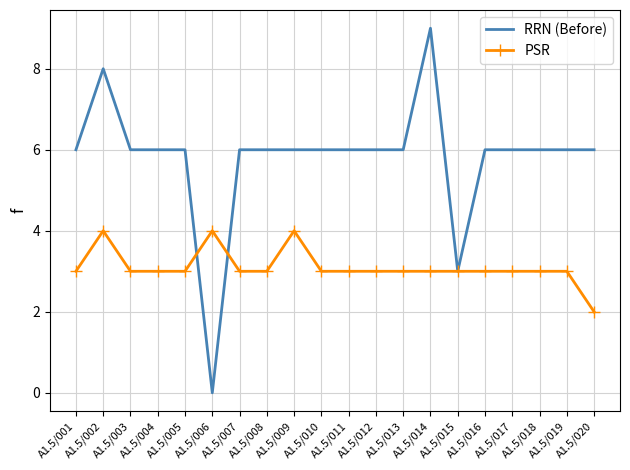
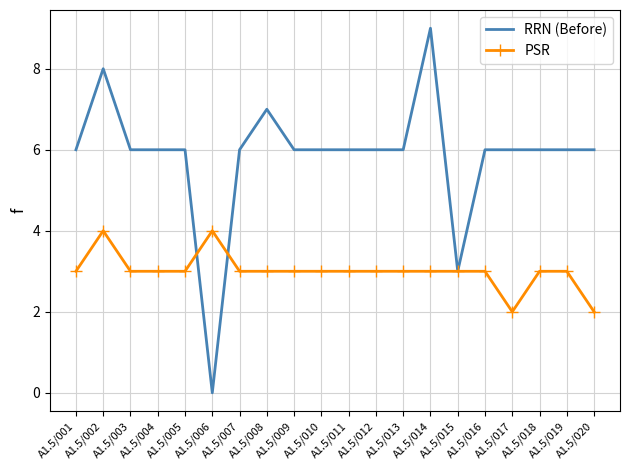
RRN (Before), A1.5/008: 6 -> 7
PSR, A1.5/009: 4 -> 3
PSR, A1.5/017: 3 -> 2
